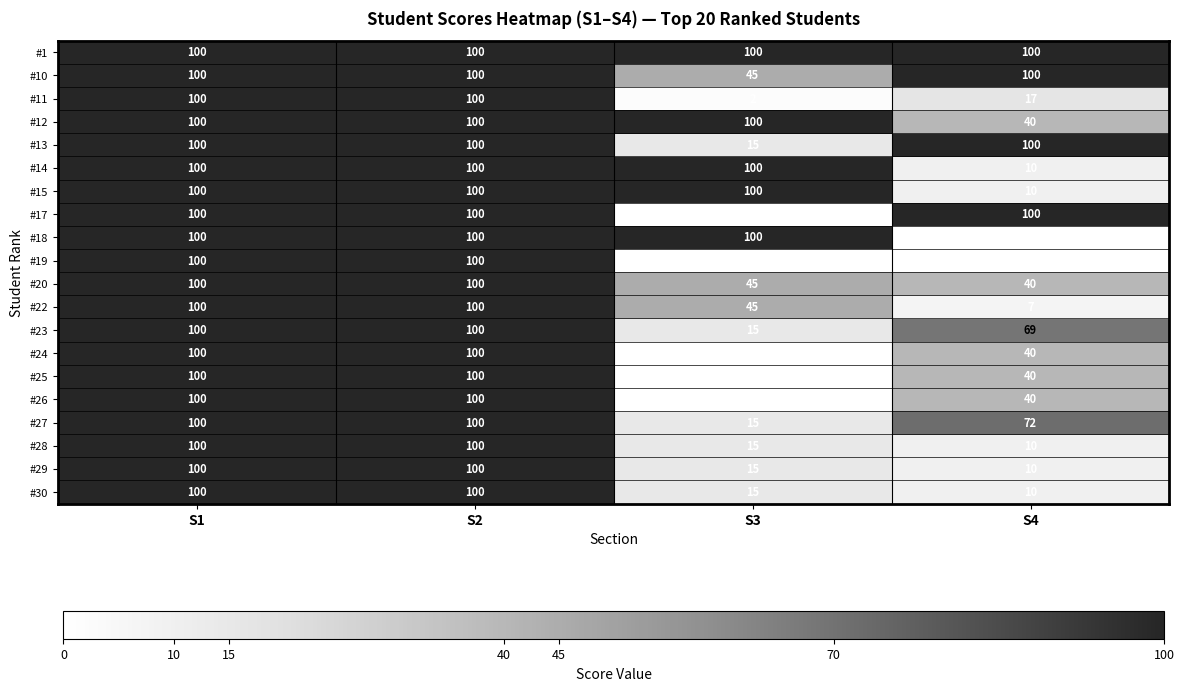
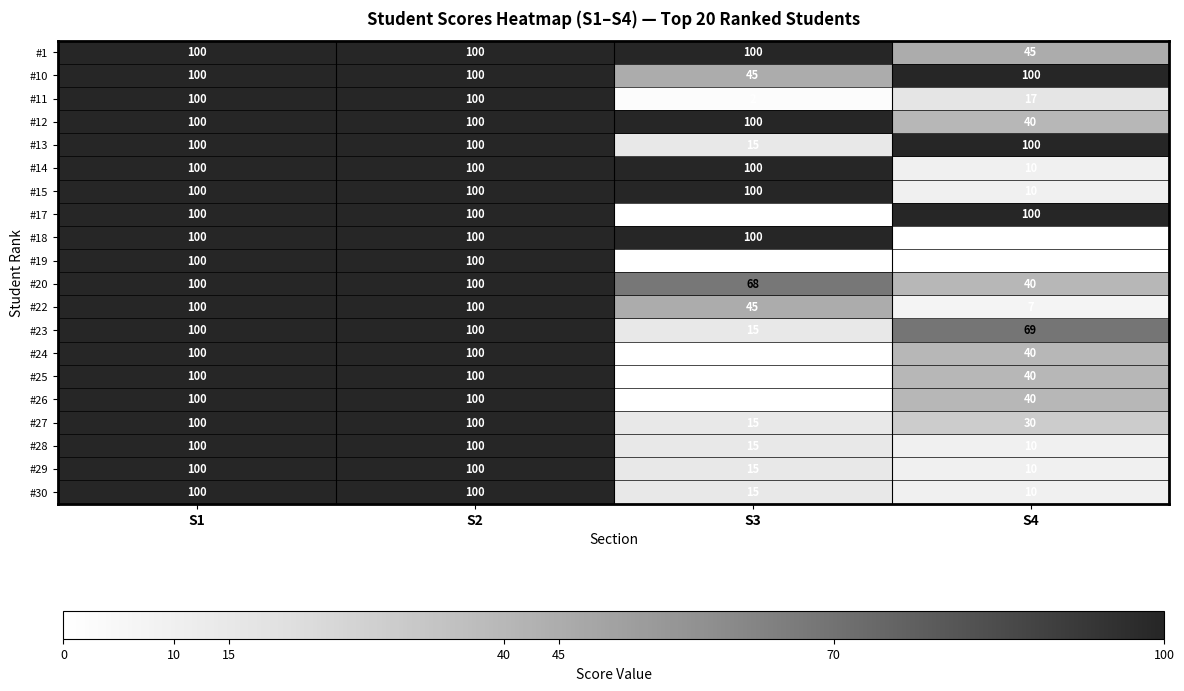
#1, S4: 100 -> 45
#20, S3: 45 -> 68
#27, S4: 72 -> 30
